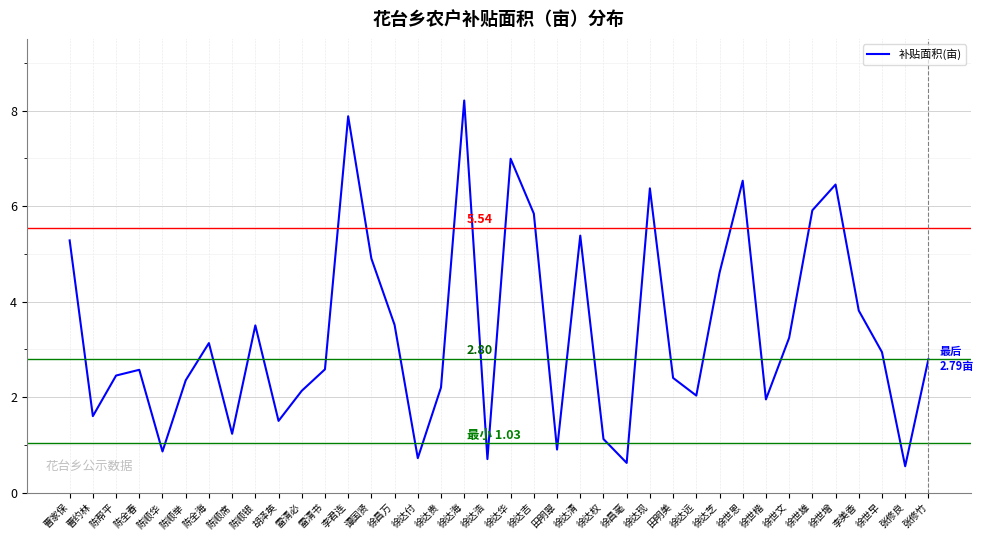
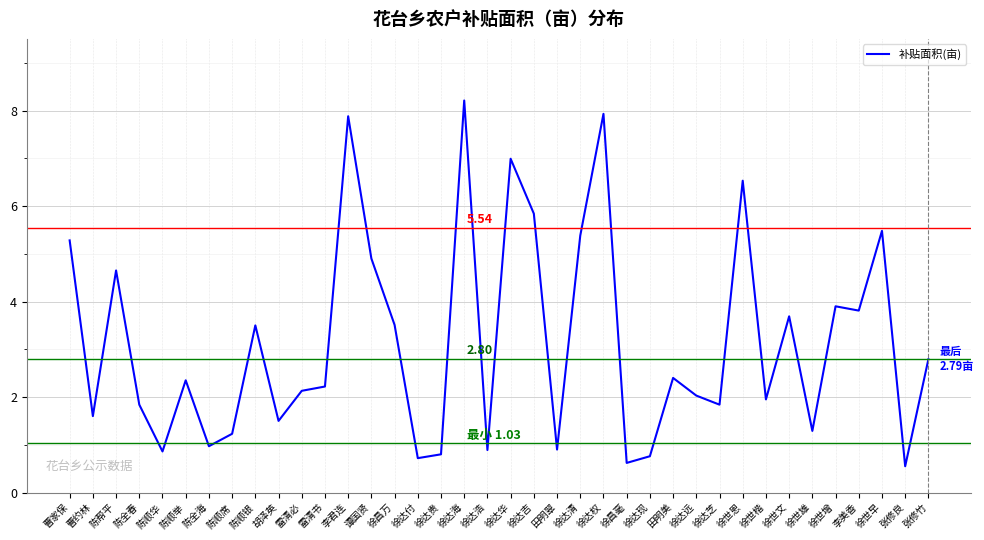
陈帮平: 2.5 -> 4.7
陈全春: 2.6 -> 1.8
陈全海: 3.1 -> 1.0
雷清书: 2.6 -> 2.2
徐达贵: 2.2 -> 0.8
徐达浩: 0.7 -> 0.9
徐达权: 1.1 -> 7.9
徐达现: 6.4 -> 0.8
徐达芝: 4.6 -> 1.8
徐世文: 3.2 -> 3.7
徐世雄: 5.9 -> 1.3
徐世增: 6.5 -> 3.9
徐世早: 2.9 -> 5.5
